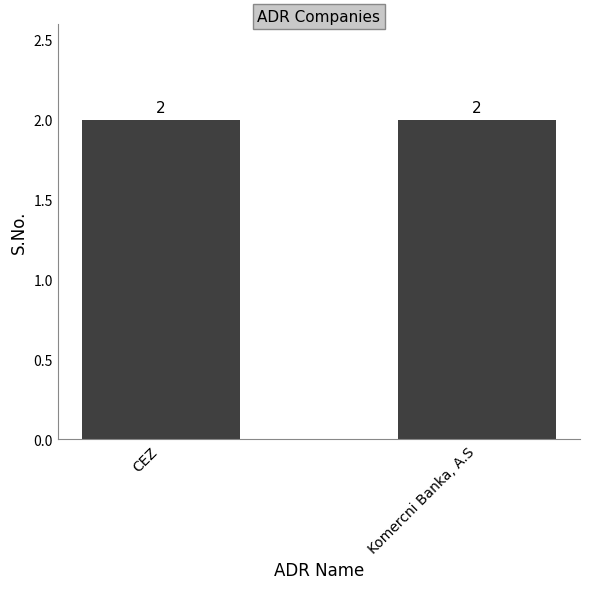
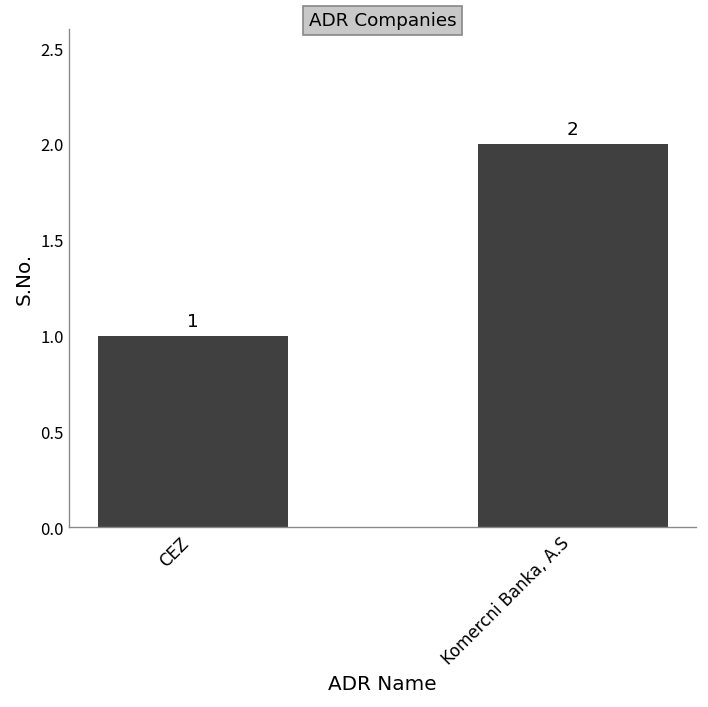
CEZ: 2 -> 1
